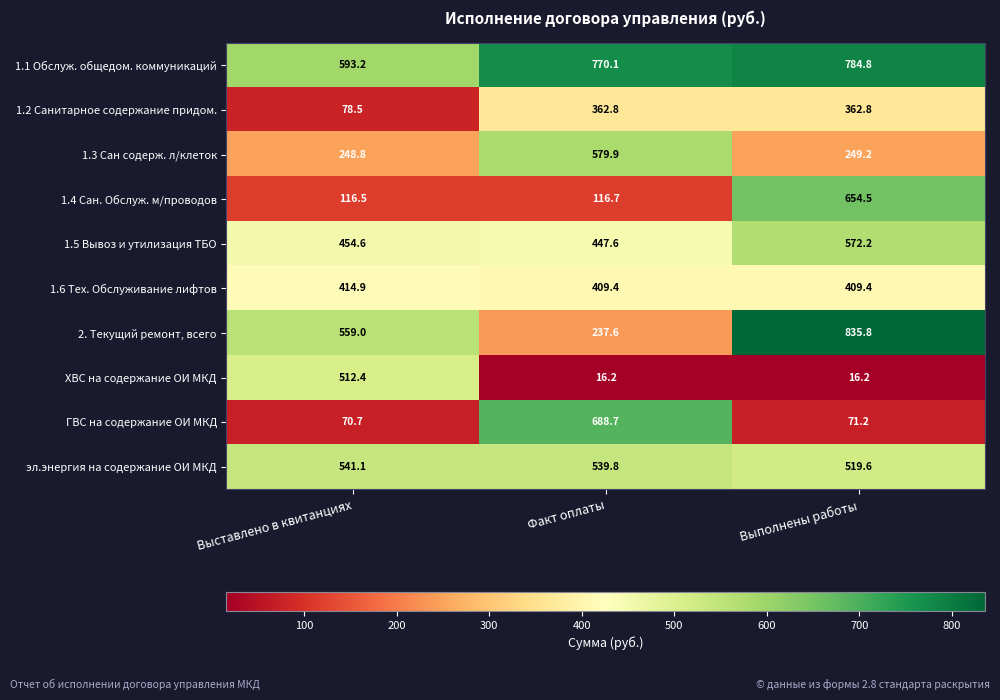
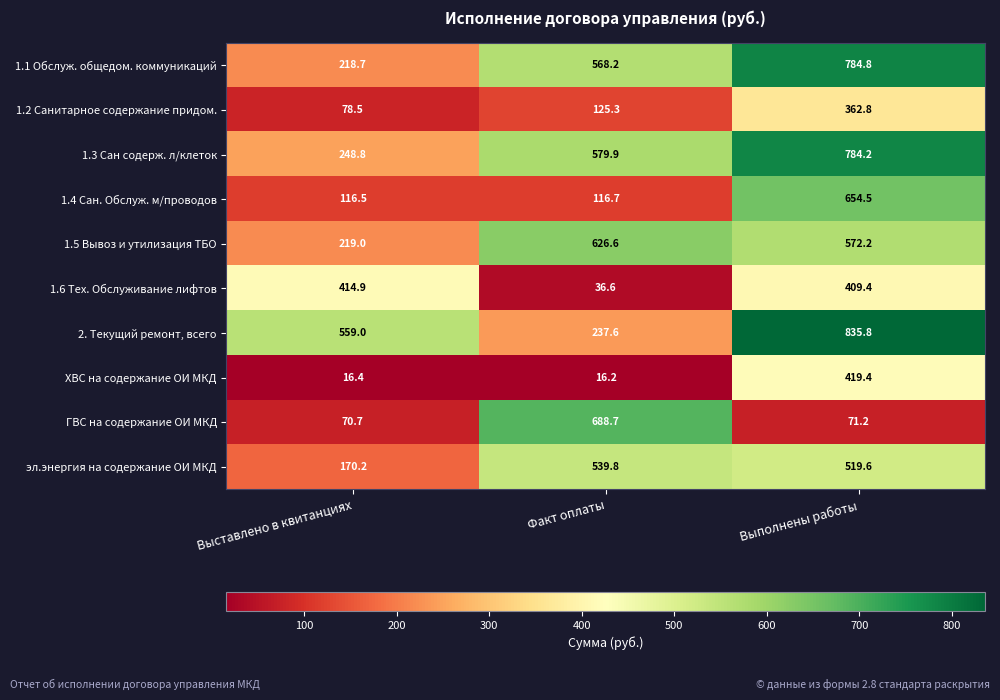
1.1 Обслуж. общедом. коммуникаций, Выставлено в квитанциях: 593.2 -> 218.7
1.1 Обслуж. общедом. коммуникаций, Факт оплаты: 770.1 -> 568.2
1.2 Санитарное содержание придом., Факт оплаты: 362.8 -> 125.3
1.3 Сан содерж. л/клеток, Выполнены работы: 249.2 -> 784.2
1.5 Вывоз и утилизация ТБО, Выставлено в квитанциях: 454.6 -> 219.0
1.5 Вывоз и утилизация ТБО, Факт оплаты: 447.6 -> 626.6
1.6 Тех. Обслуживание лифтов, Факт оплаты: 409.4 -> 36.6
ХВС на содержание ОИ МКД, Выставлено в квитанциях: 512.4 -> 16.4
ХВС на содержание ОИ МКД, Выполнены работы: 16.2 -> 419.4
эл.энергия на содержание ОИ МКД, Выставлено в квитанциях: 541.1 -> 170.2
